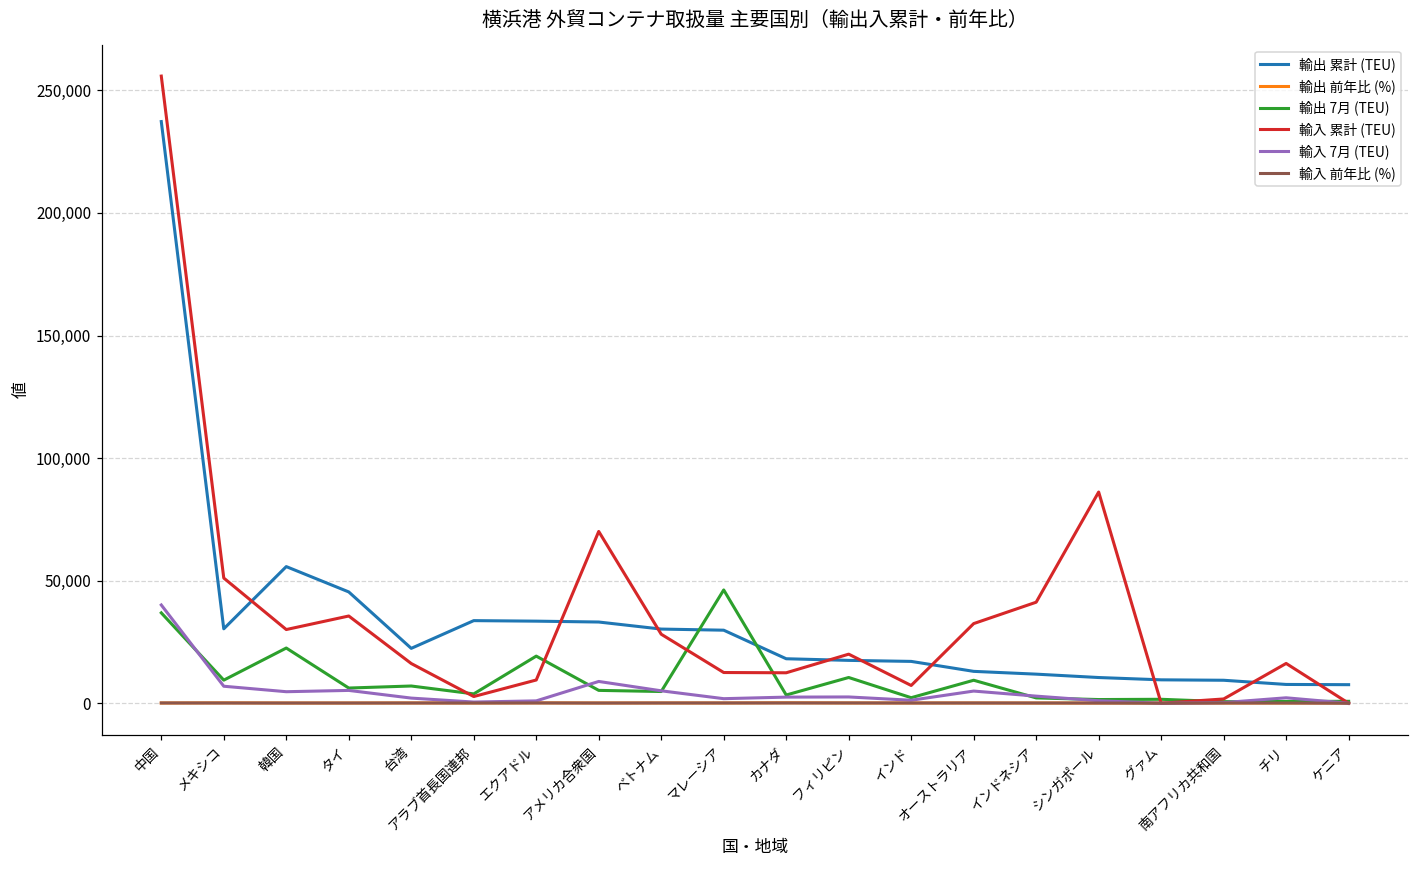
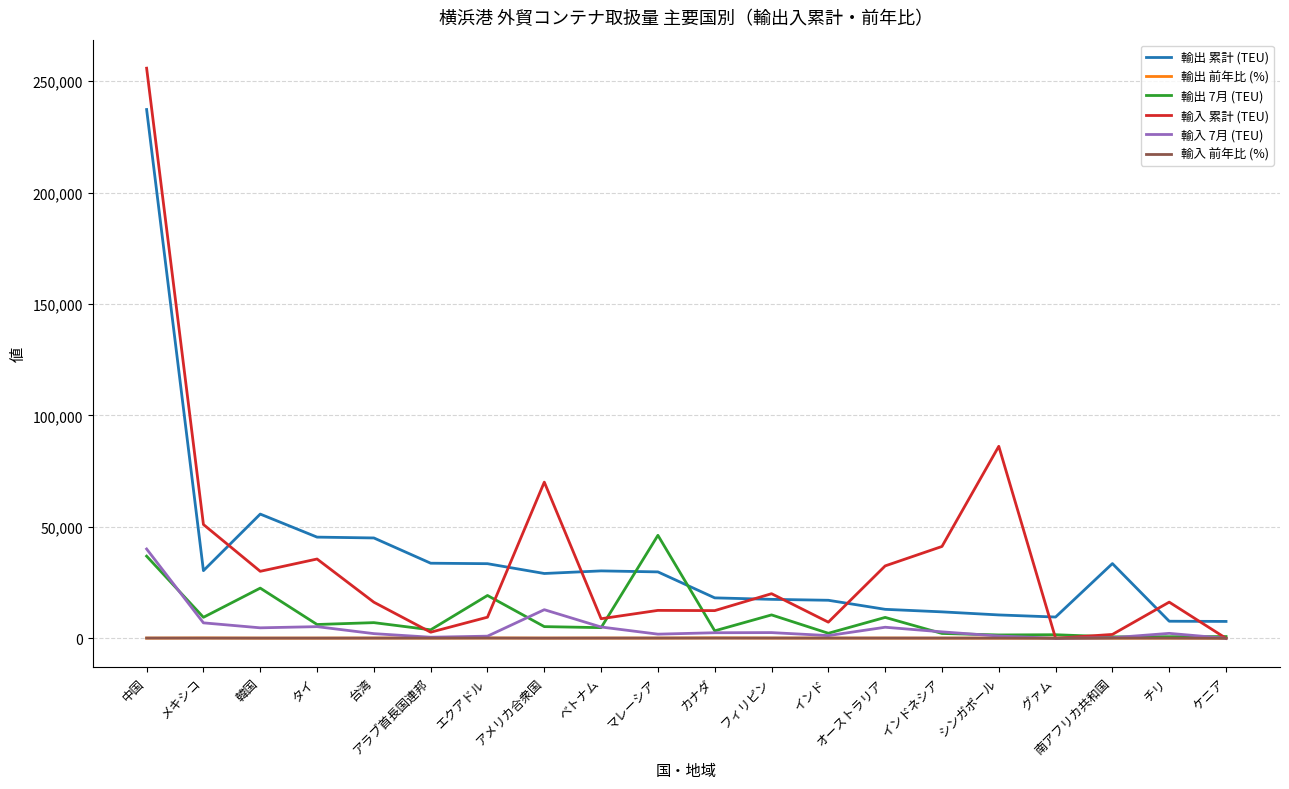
輸出 累計 (TEU), 台湾: 22,000 -> 45,000
輸出 累計 (TEU), アメリカ合衆国: 33,000 -> 29,000
輸入 7月 (TEU), アメリカ合衆国: 9,000 -> 13,000
輸入 累計 (TEU), ベトナム: 28,000 -> 9,000
輸出 累計 (TEU), 南アフリカ共和国: 9,000 -> 34,000
